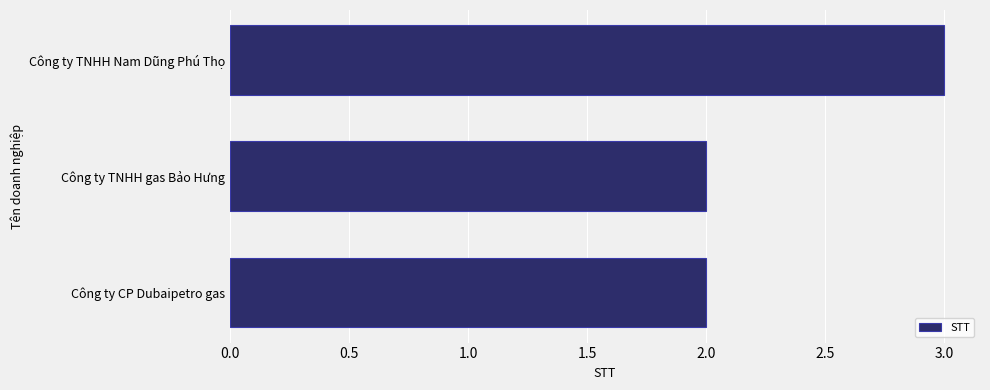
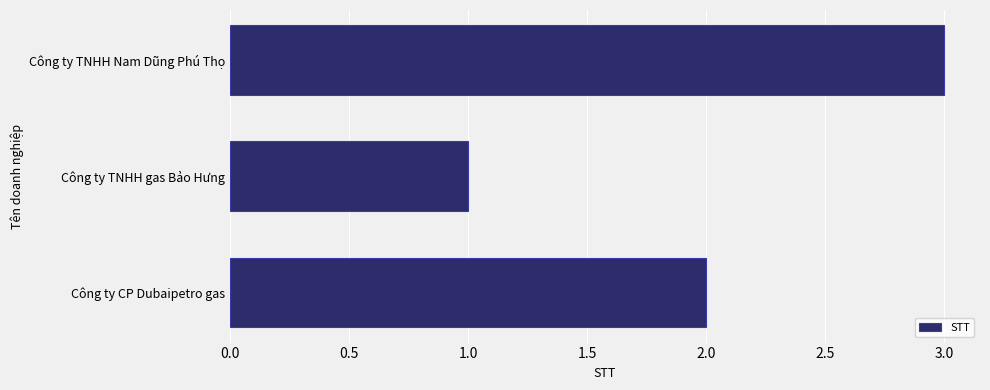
Công ty TNHH gas Bảo Hưng: 2 -> 1
